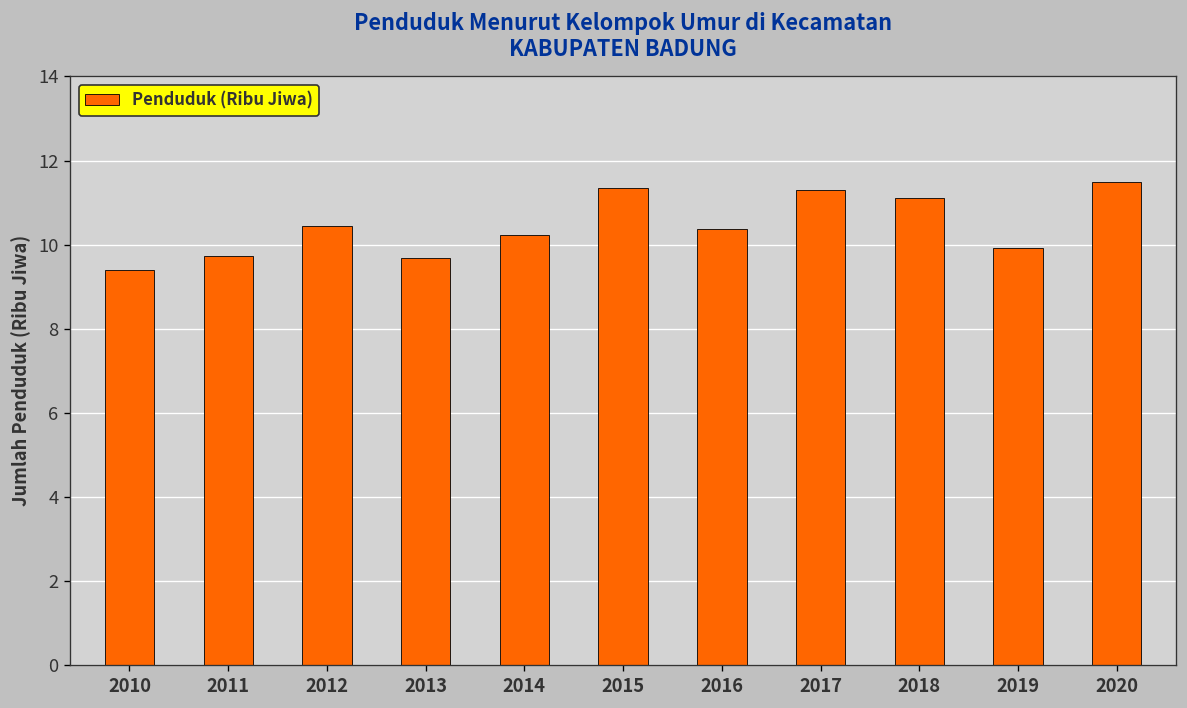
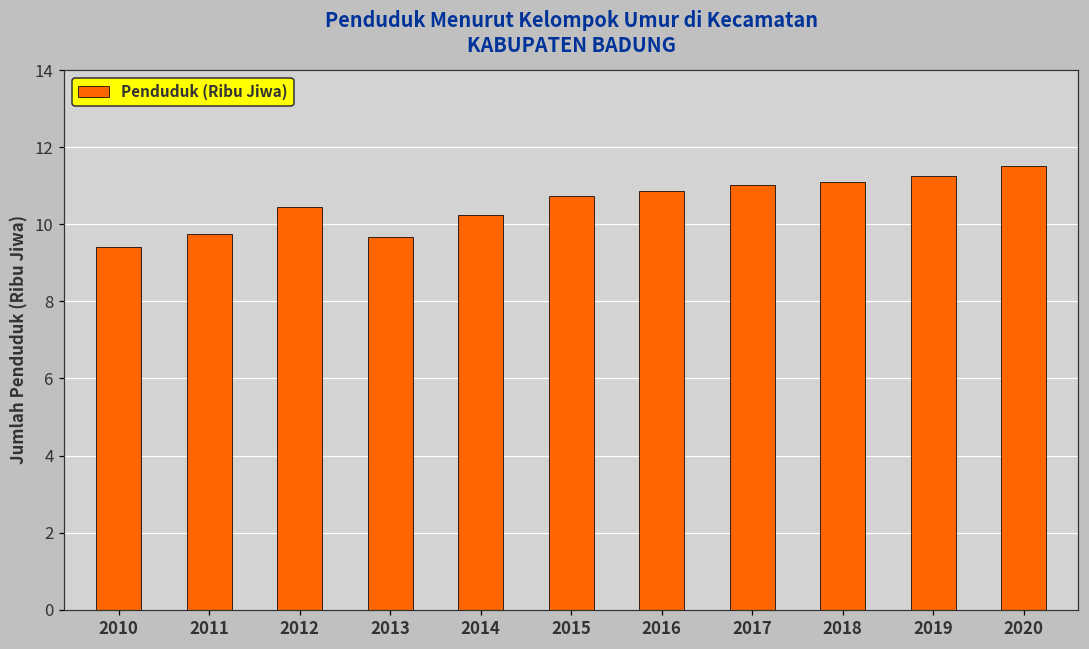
2015: 11.4 -> 10.7
2016: 10.4 -> 10.9
2017: 11.3 -> 11.0
2019: 9.9 -> 11.3
